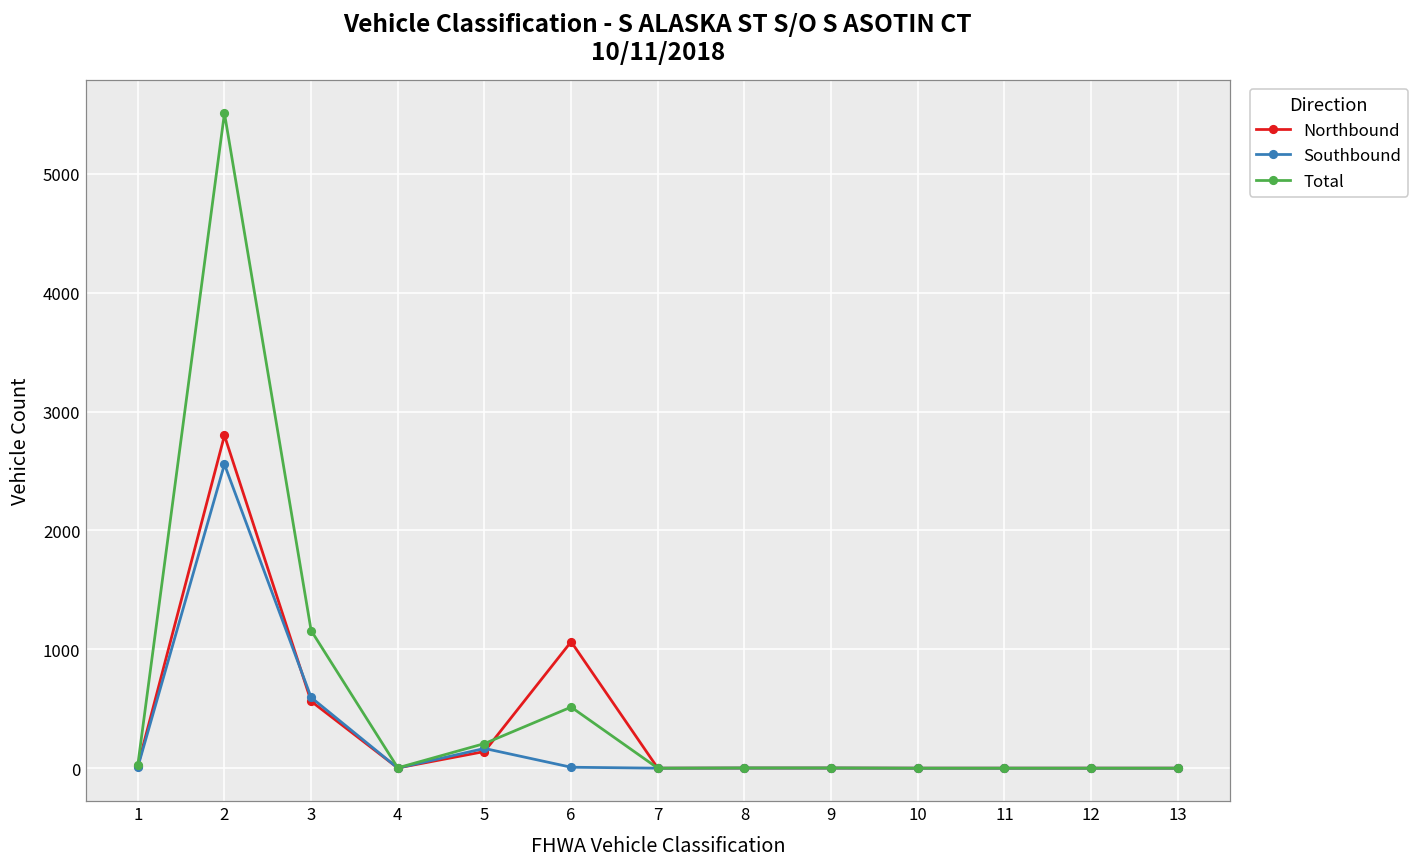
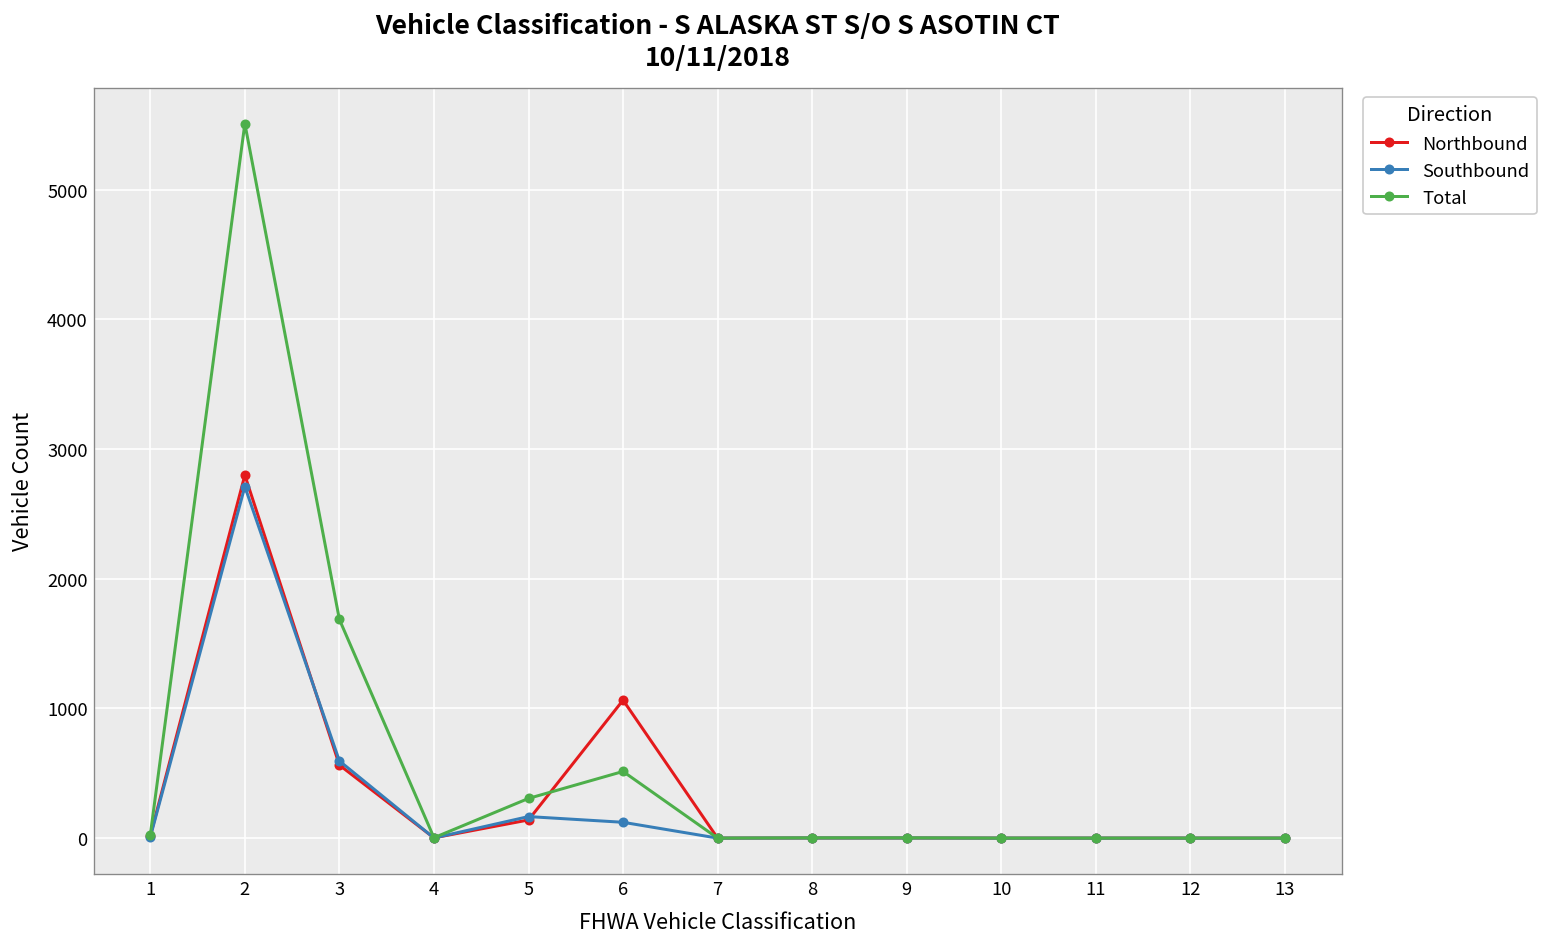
Southbound, 2: 2560 -> 2710
Total, 3: 1160 -> 1690
Total, 5: 210 -> 310
Southbound, 6: 10 -> 120
